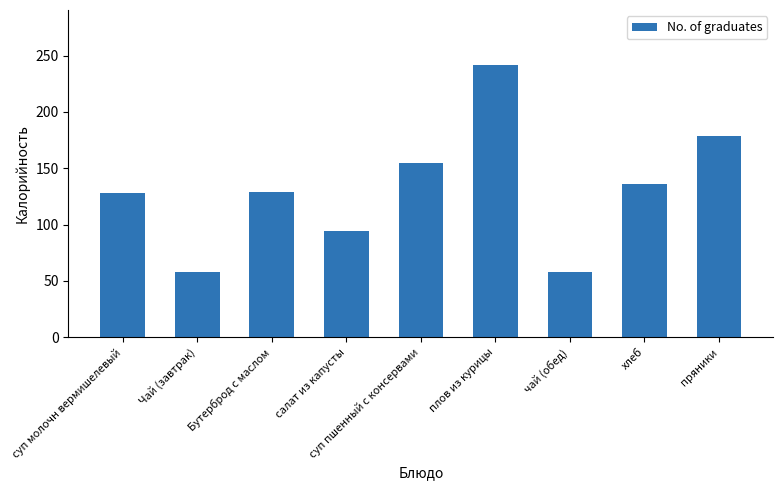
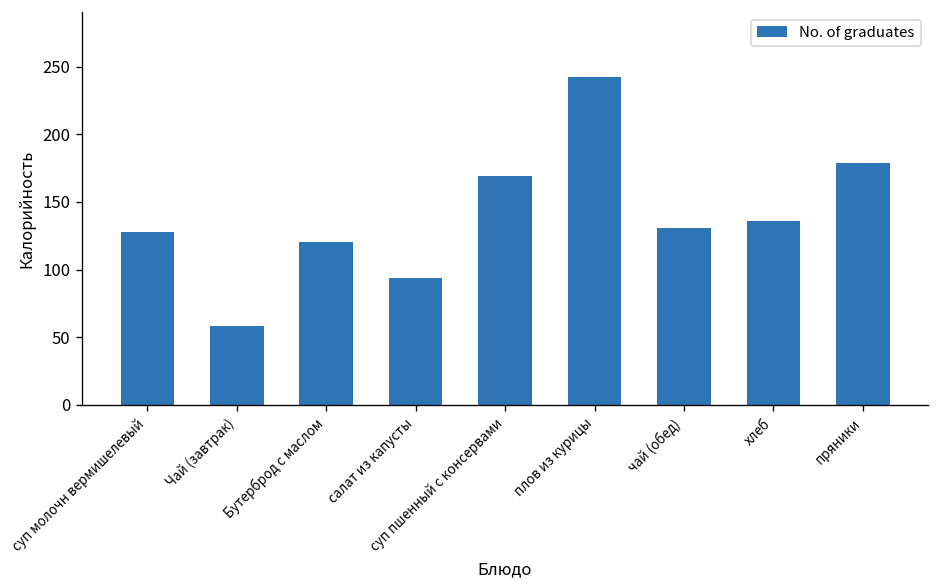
Бутерброд с маслом: 129 -> 120
суп пшенный с консервами: 155 -> 169
чай (обед): 58 -> 131
